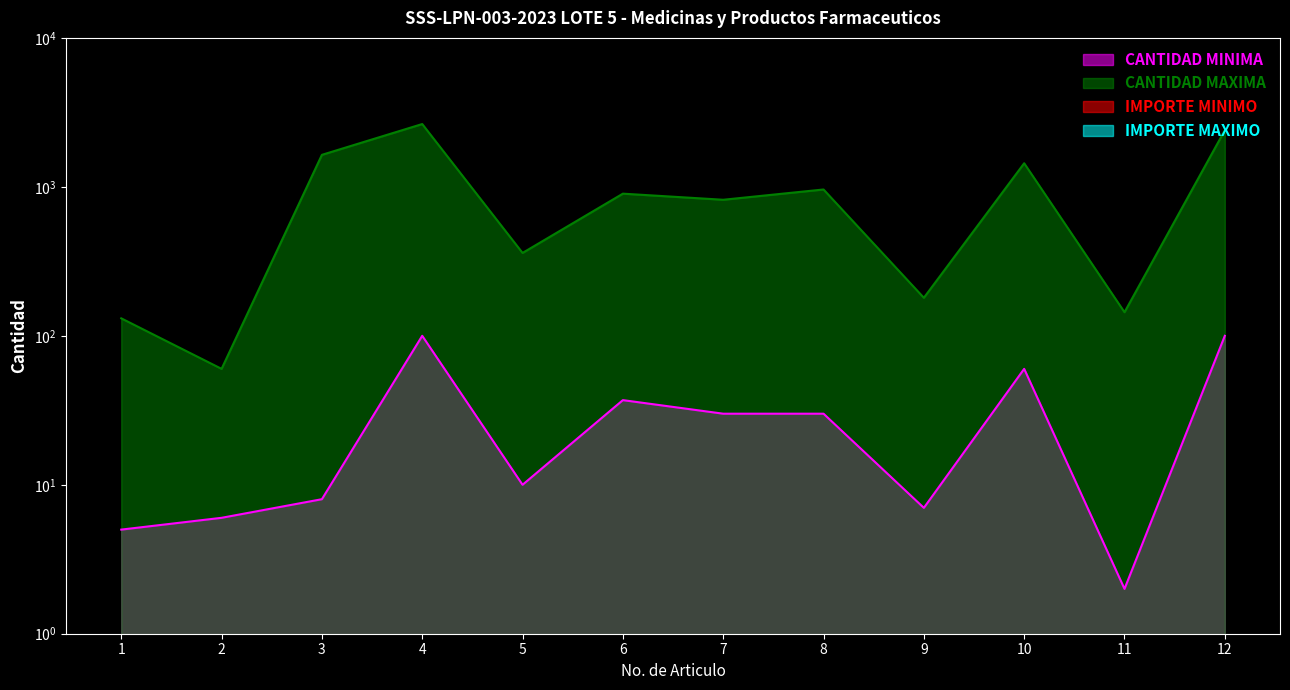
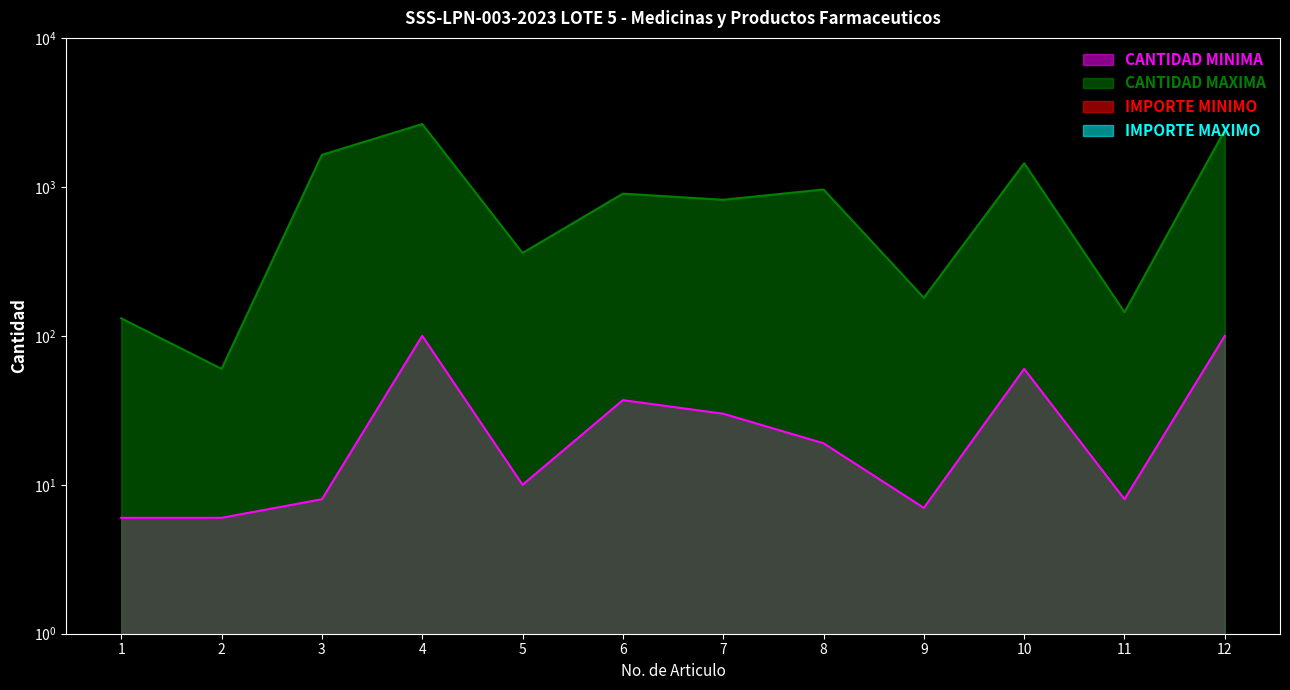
CANTIDAD MINIMA, 1: 5 -> 6
CANTIDAD MINIMA, 8: 30 -> 19
CANTIDAD MINIMA, 11: 2 -> 8
